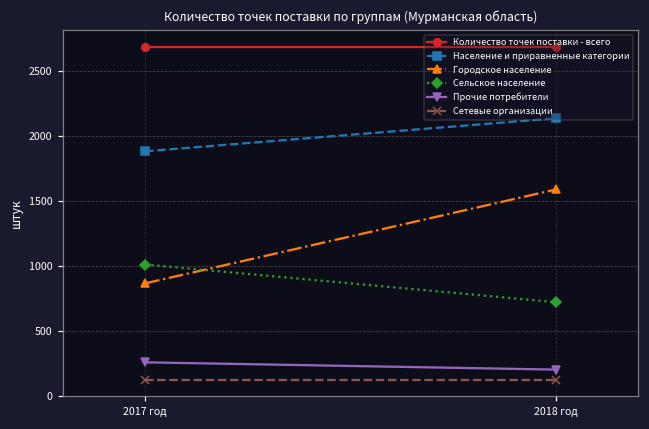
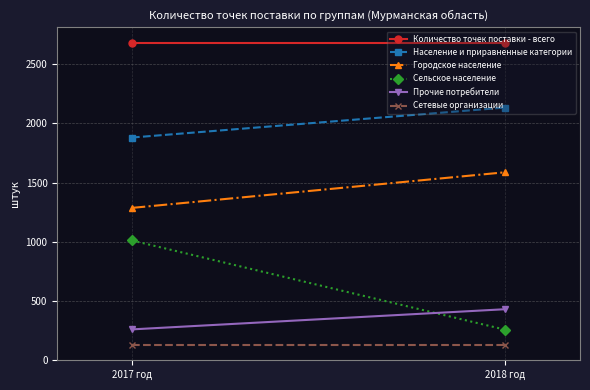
Городское население, 2017 год: 860 -> 1290
Сельское население, 2018 год: 720 -> 250
Прочие потребители, 2018 год: 200 -> 430
